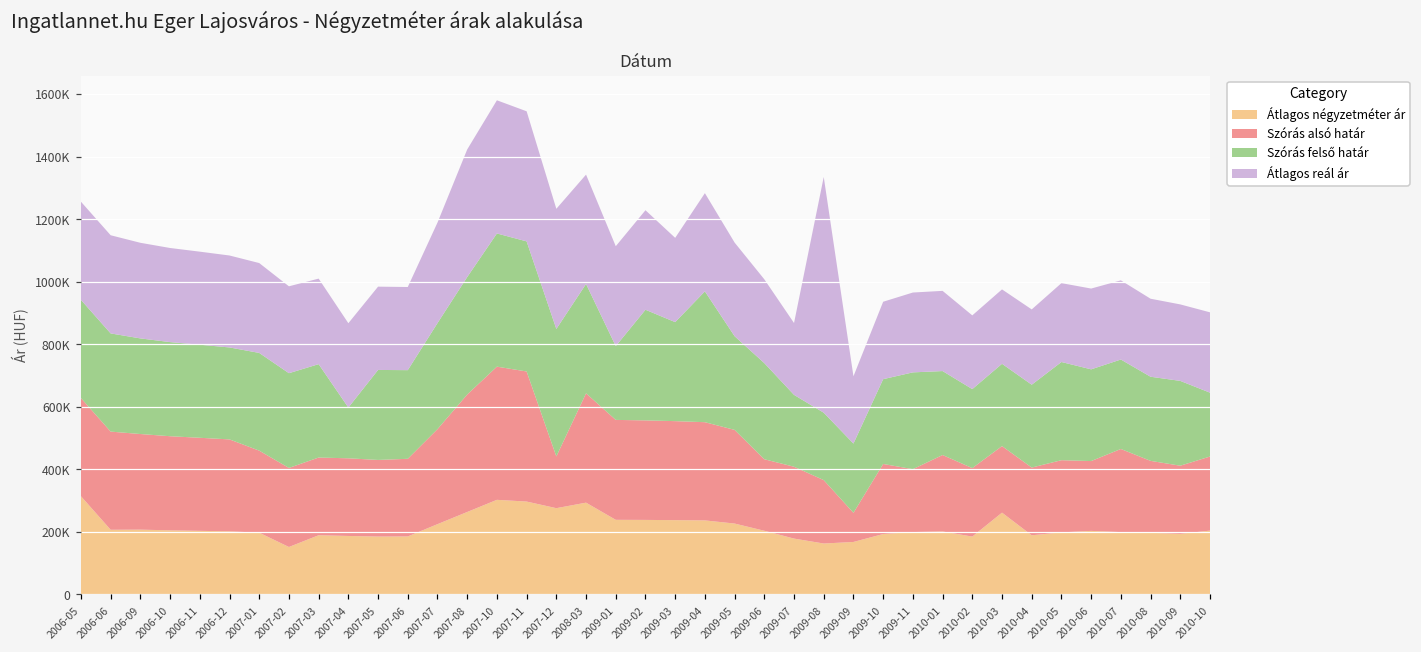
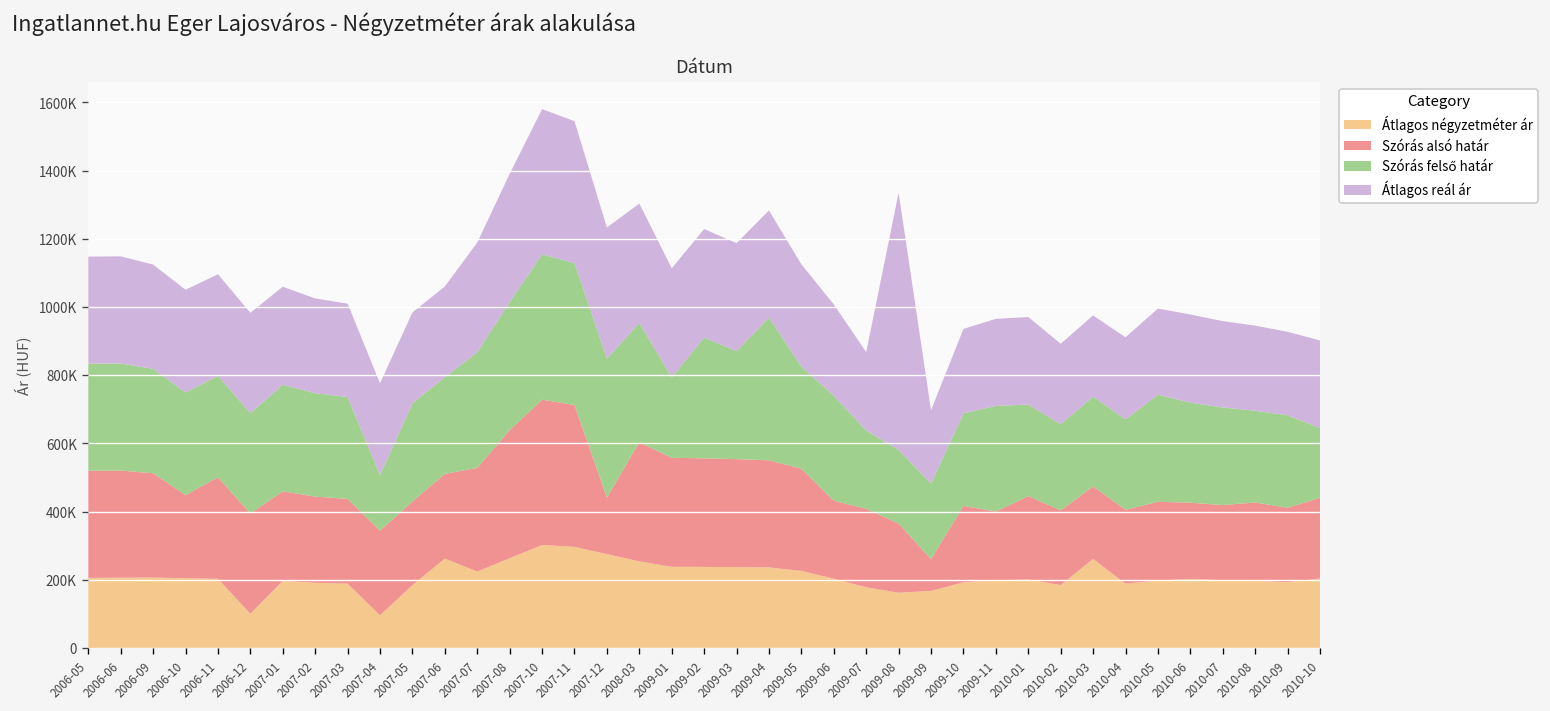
Átlagos négyzetméter ár, 2006-05: 310000 -> 210000
Szórás alsó határ, 2006-10: 300000 -> 240000
Átlagos négyzetméter ár, 2006-12: 200000 -> 100000
Átlagos négyzetméter ár, 2007-02: 150000 -> 190000
Átlagos négyzetméter ár, 2007-04: 190000 -> 100000
Átlagos négyzetméter ár, 2007-06: 190000 -> 260000
Átlagos reál ár, 2007-08: 410000 -> 380000
Átlagos négyzetméter ár, 2008-03: 290000 -> 250000
Átlagos reál ár, 2009-03: 270000 -> 320000
Szórás alsó határ, 2010-07: 270000 -> 220000
